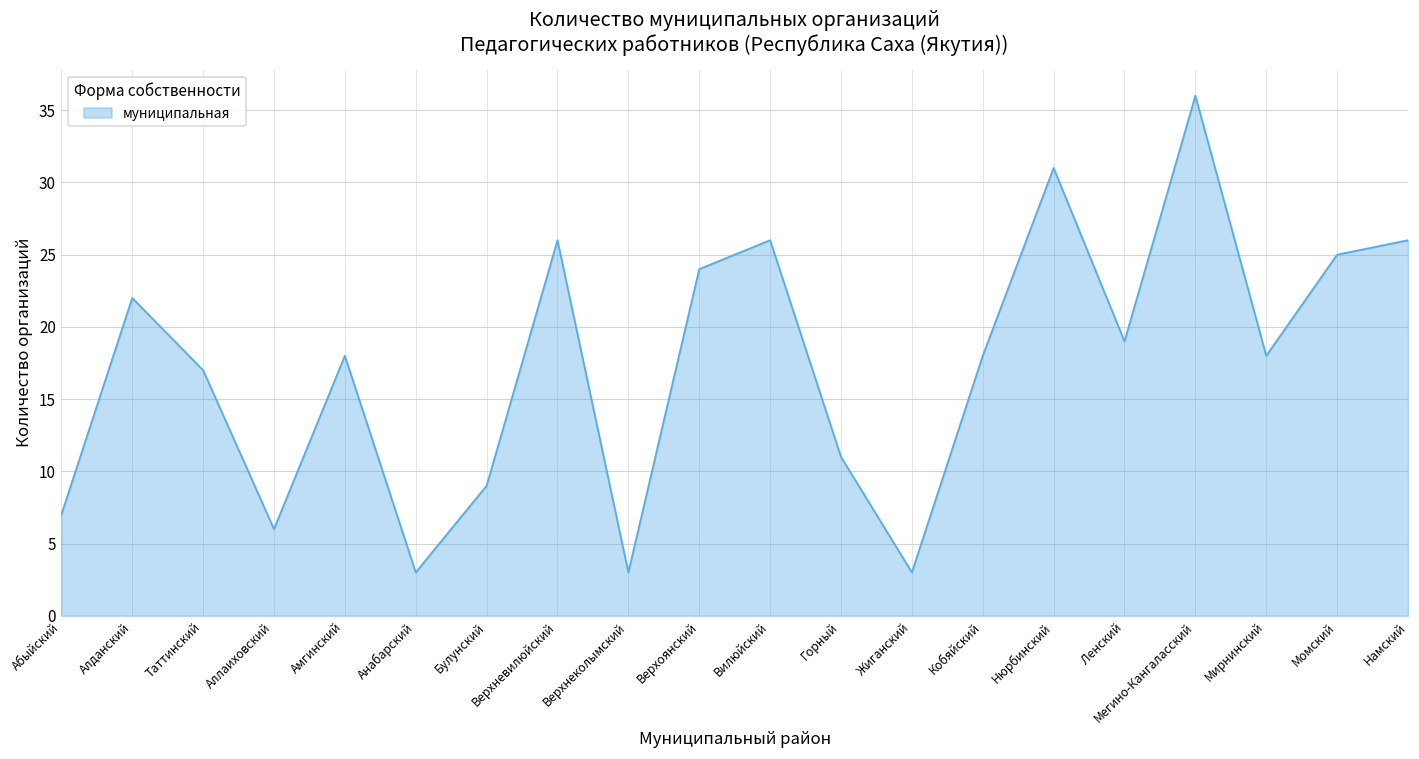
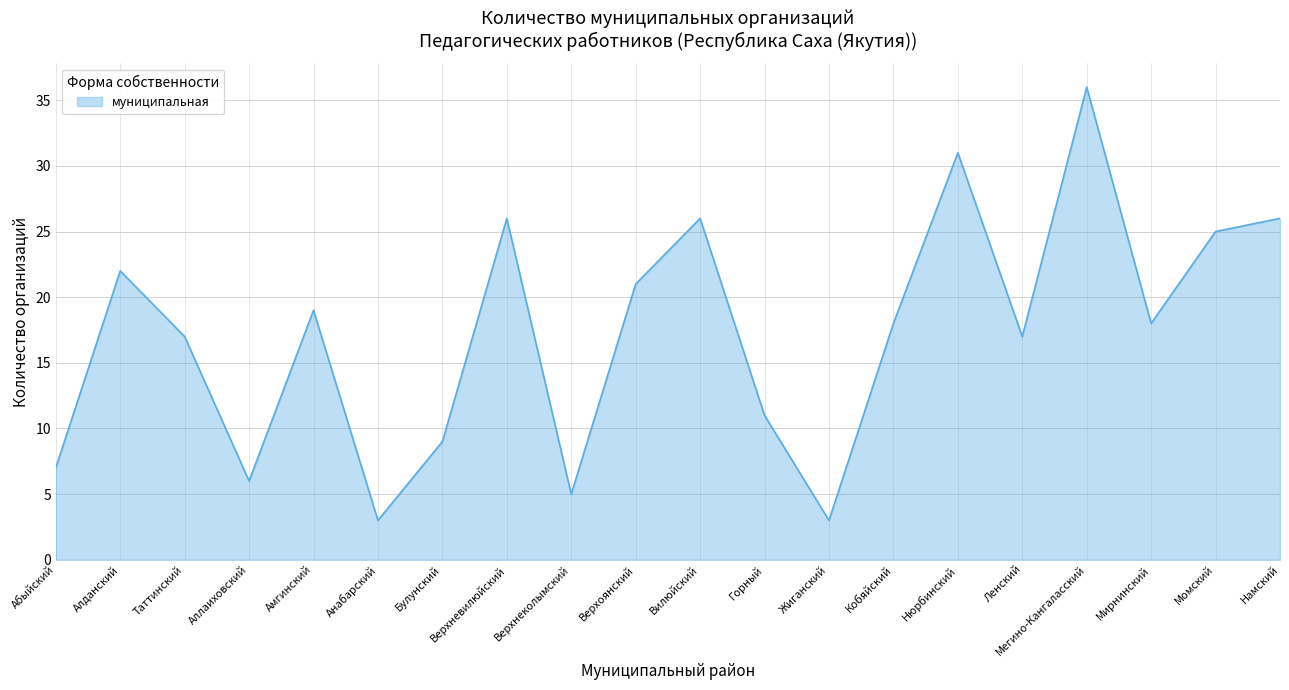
Амгинский: 18 -> 19
Верхнеколымский: 3 -> 5
Верхоянский: 24 -> 21
Ленский: 19 -> 17
